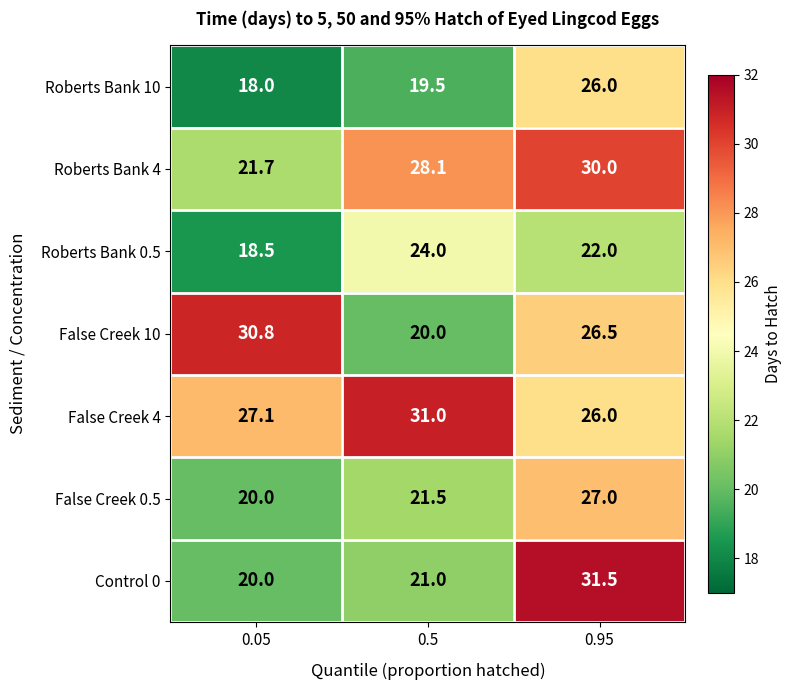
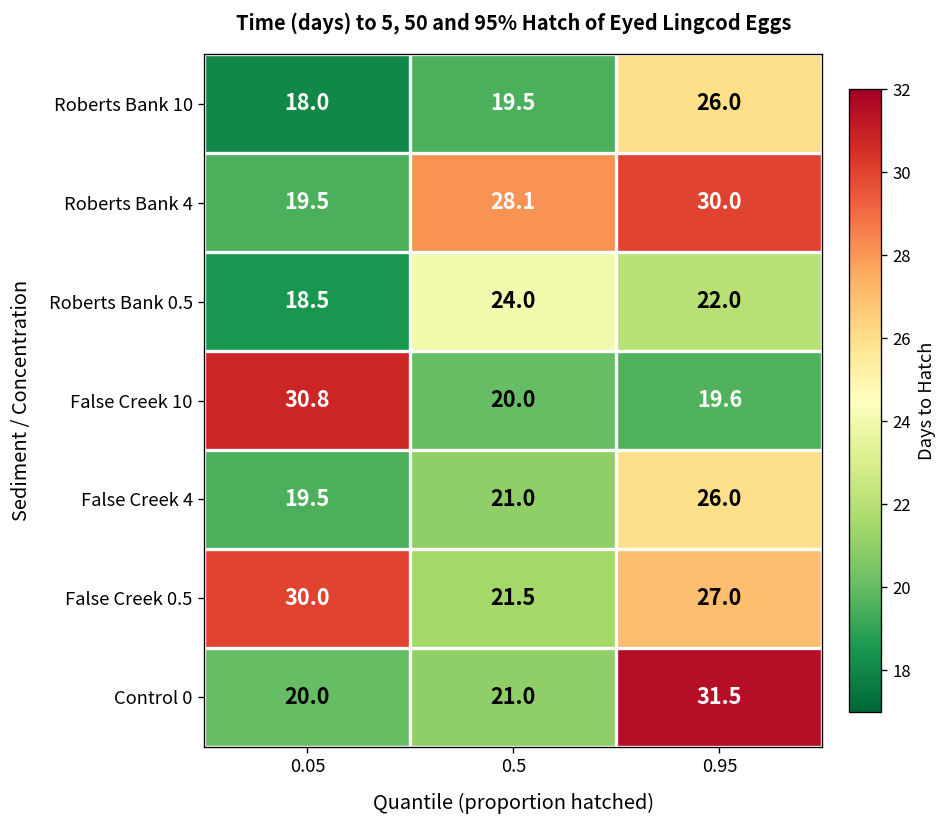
Roberts Bank 4, 0.05: 21.7 -> 19.5
False Creek 10, 0.95: 26.5 -> 19.6
False Creek 4, 0.05: 27.1 -> 19.5
False Creek 4, 0.5: 31.0 -> 21.0
False Creek 0.5, 0.05: 20.0 -> 30.0
